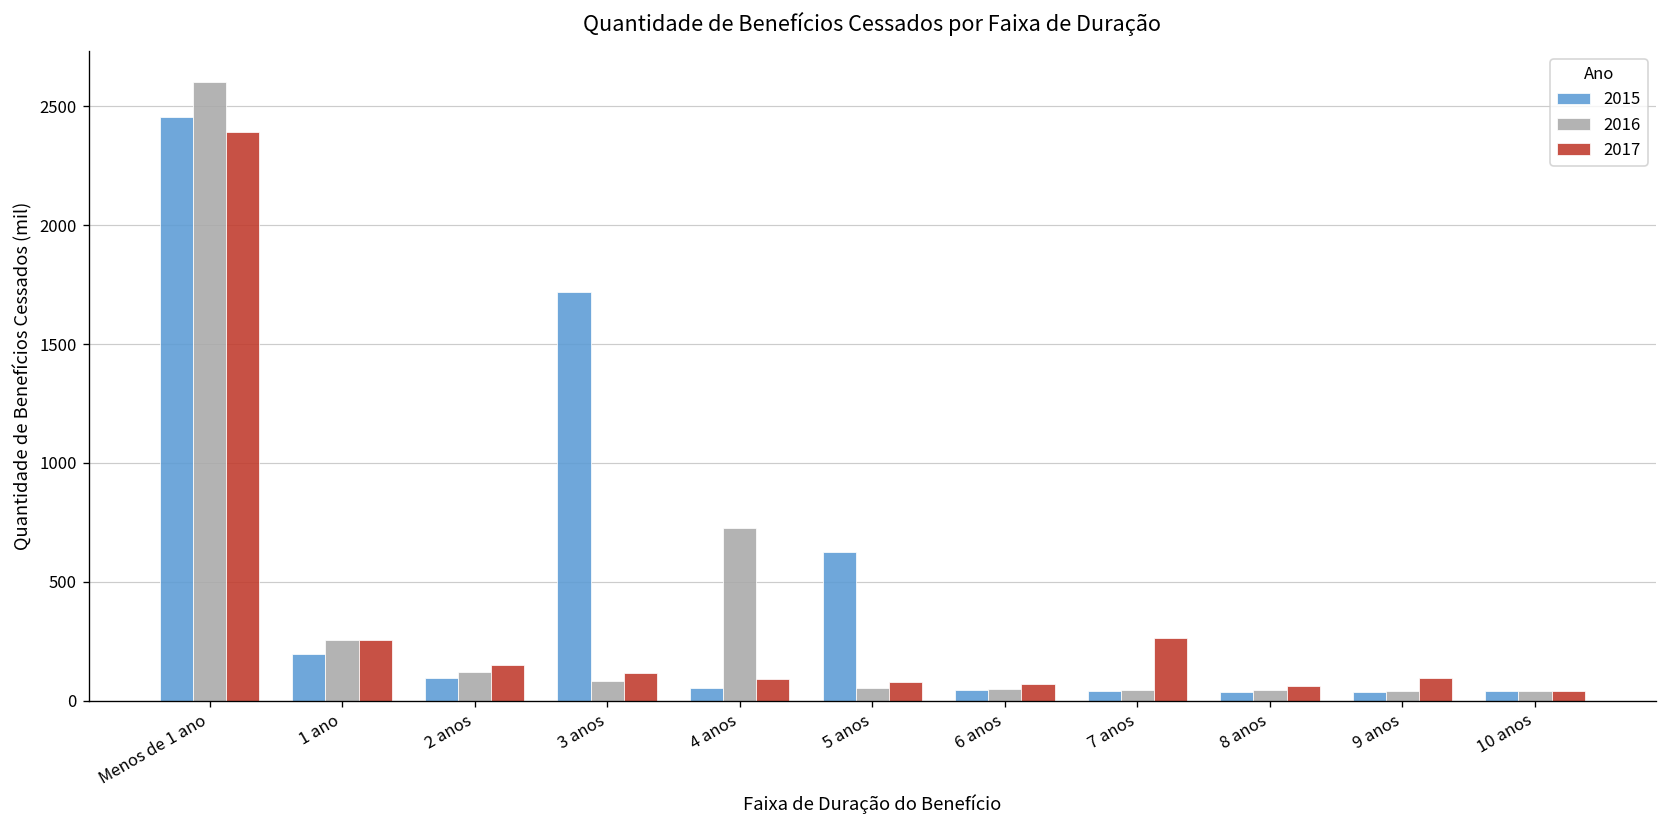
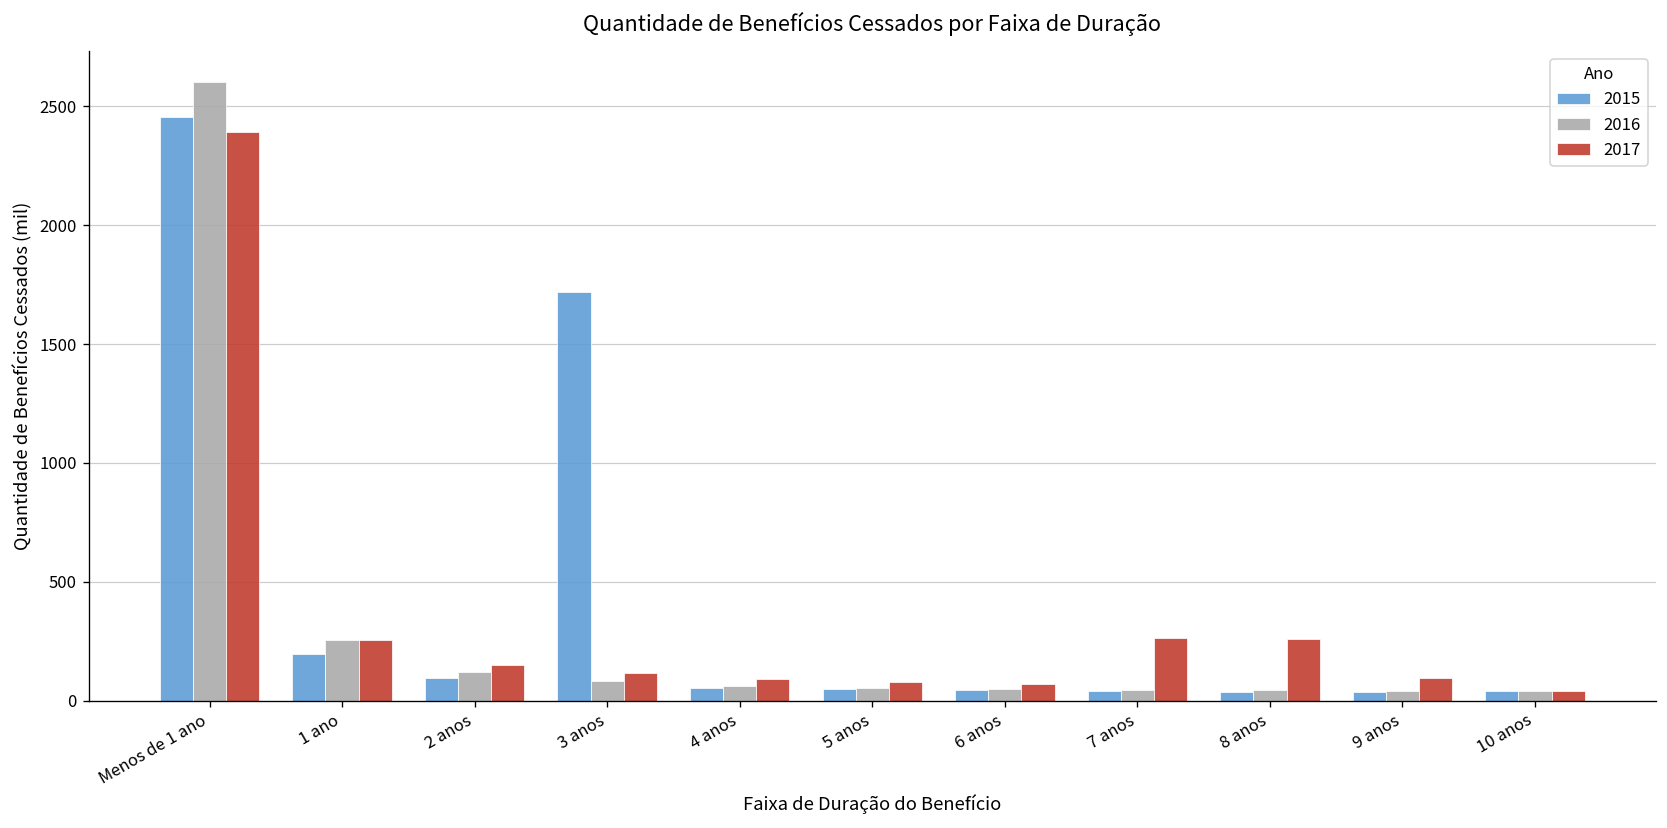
2016, 4 anos: 730 -> 60
2015, 5 anos: 620 -> 50
2017, 8 anos: 60 -> 260
